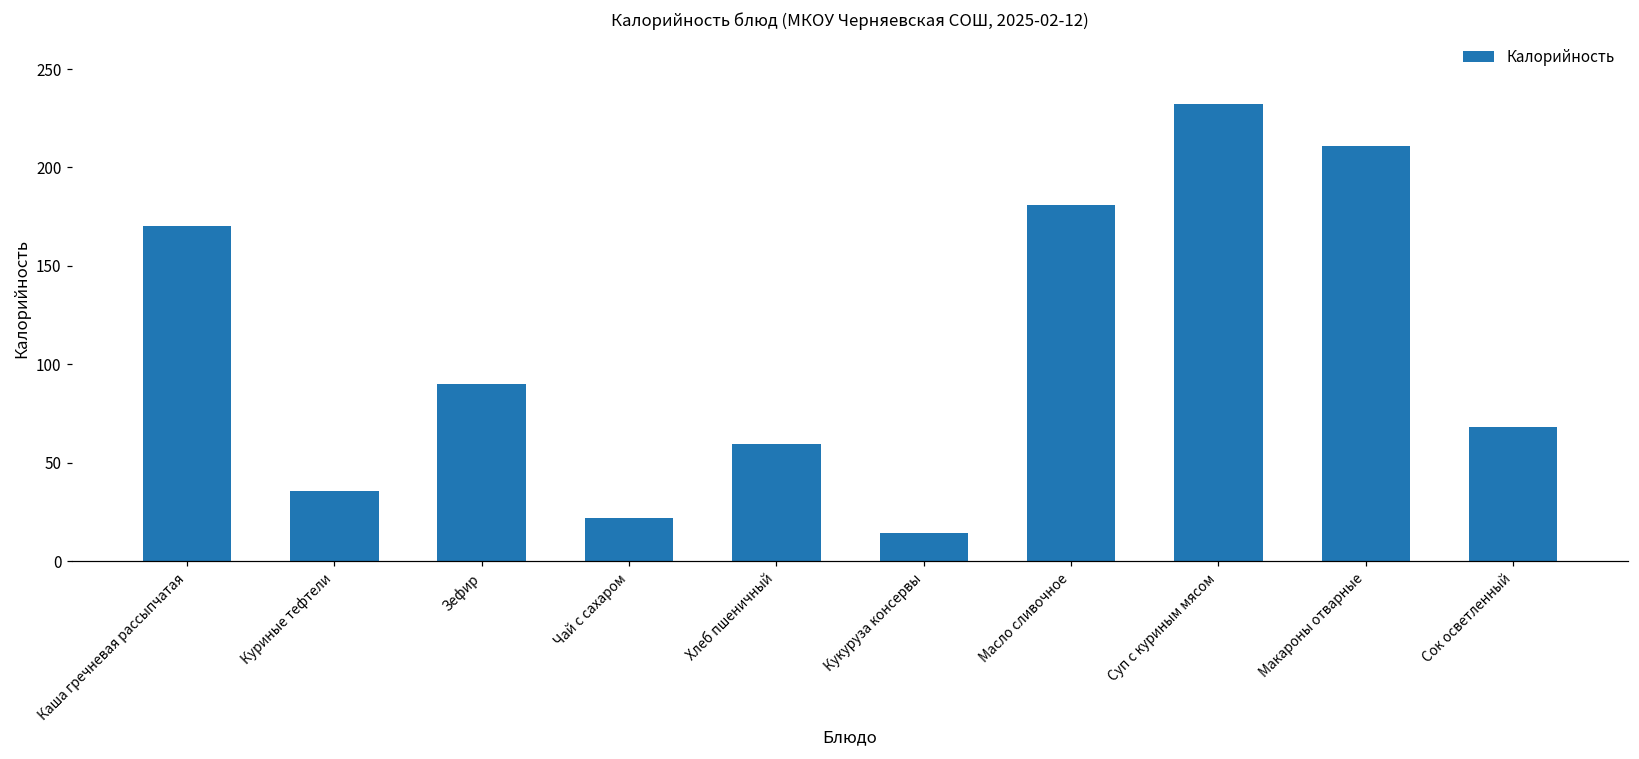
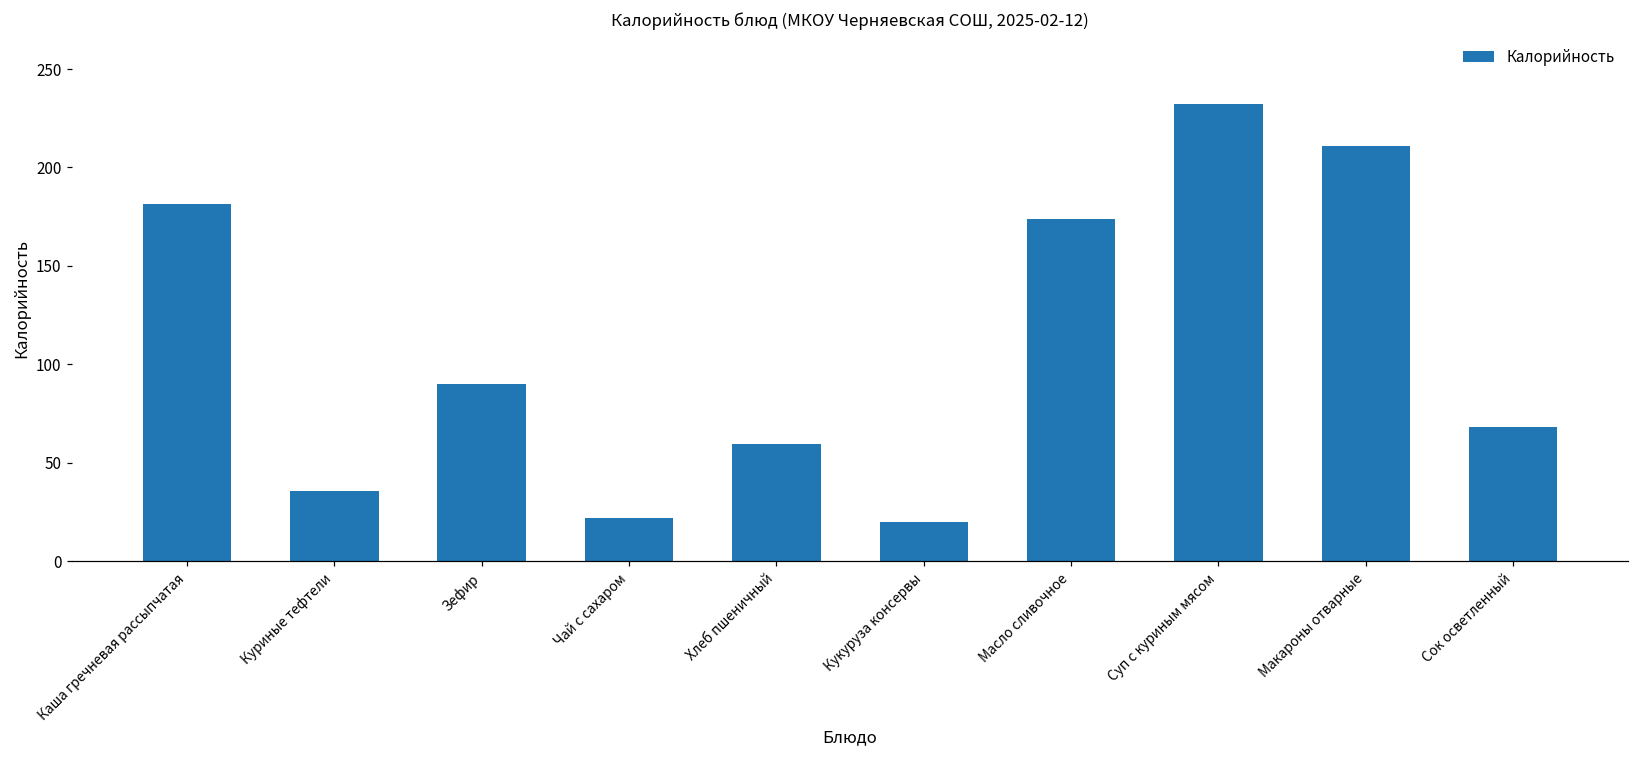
Каша гречневая рассыпчатая: 170 -> 182
Кукуруза консервы: 14 -> 20
Масло сливочное: 181 -> 174
